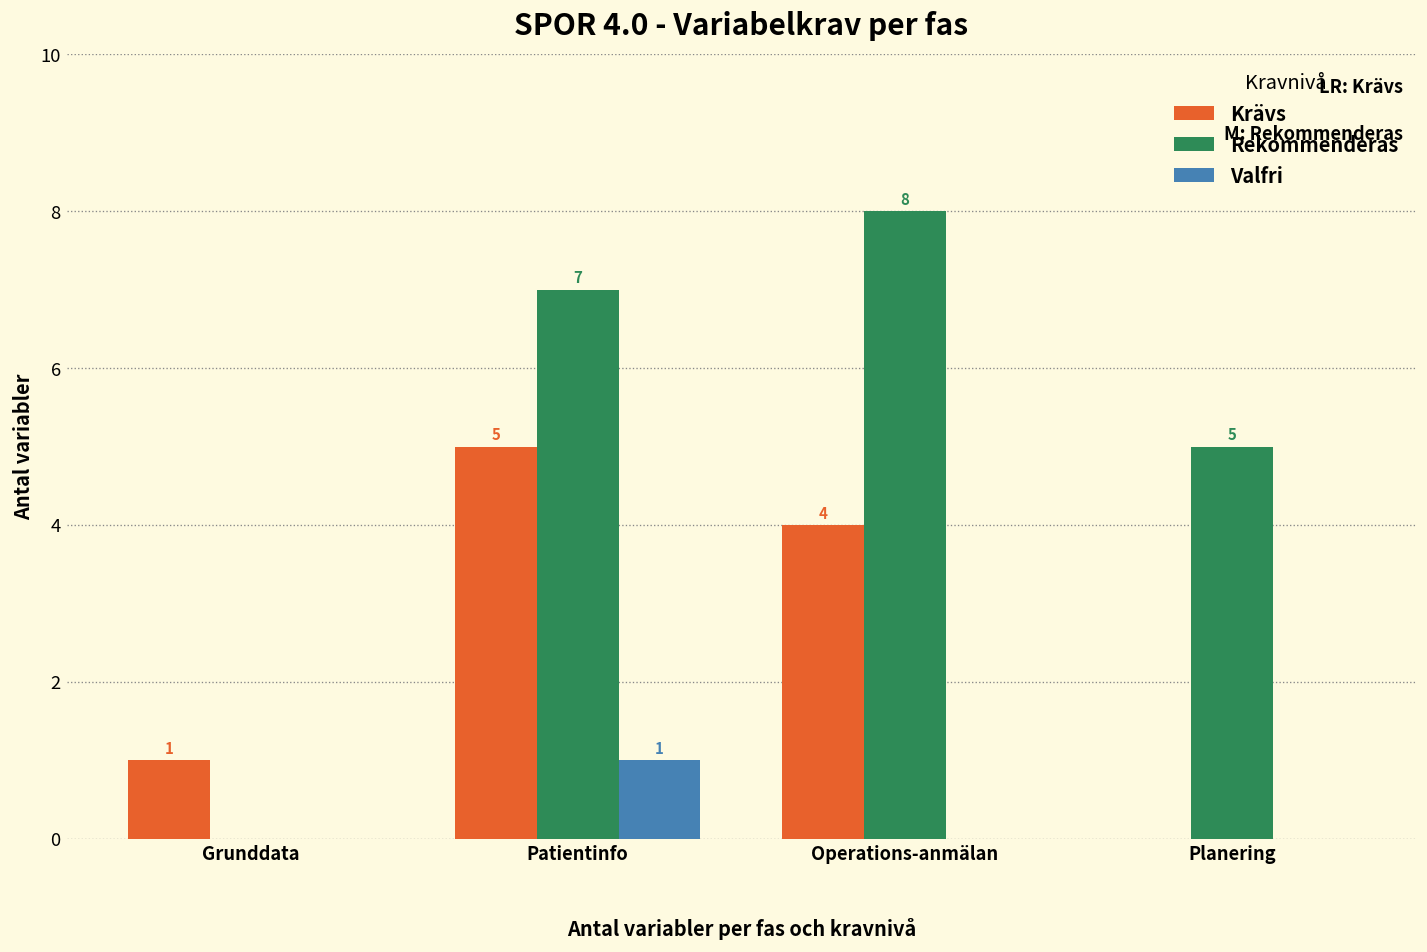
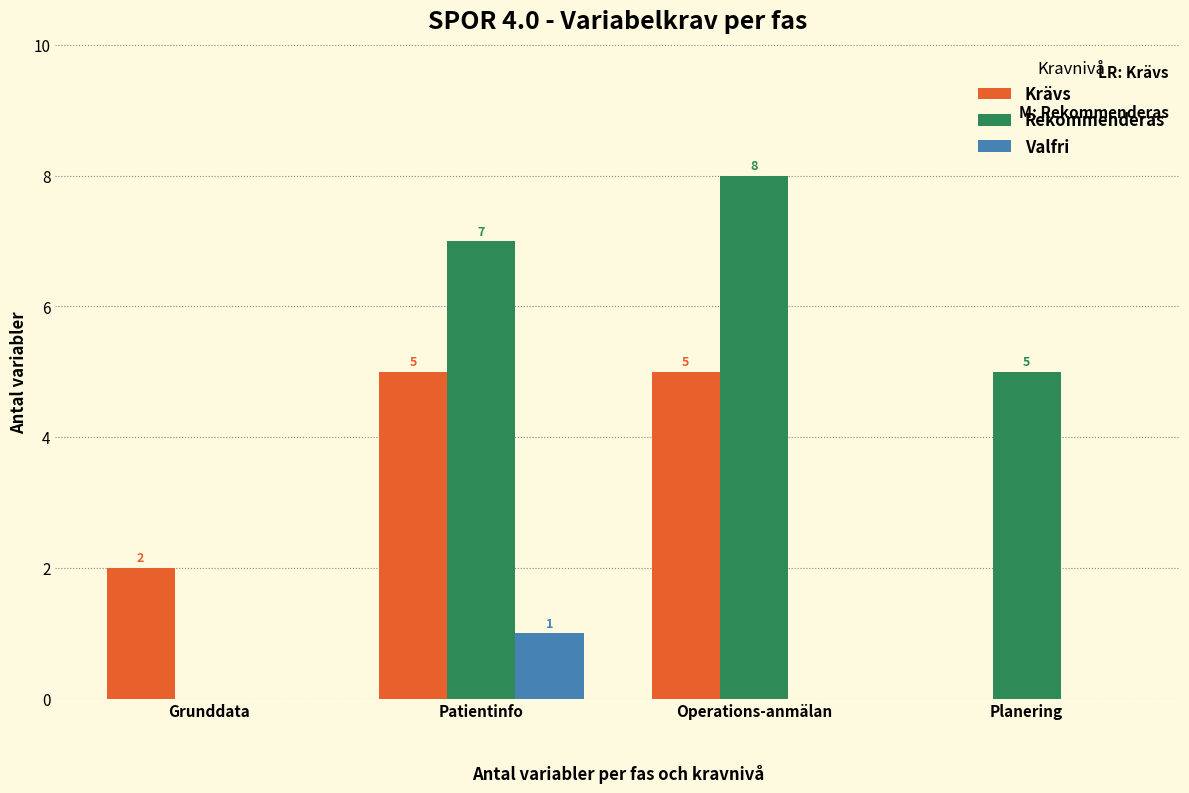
Krävs, Grunddata: 1 -> 2
Krävs, Operations-anmälan: 4 -> 5
